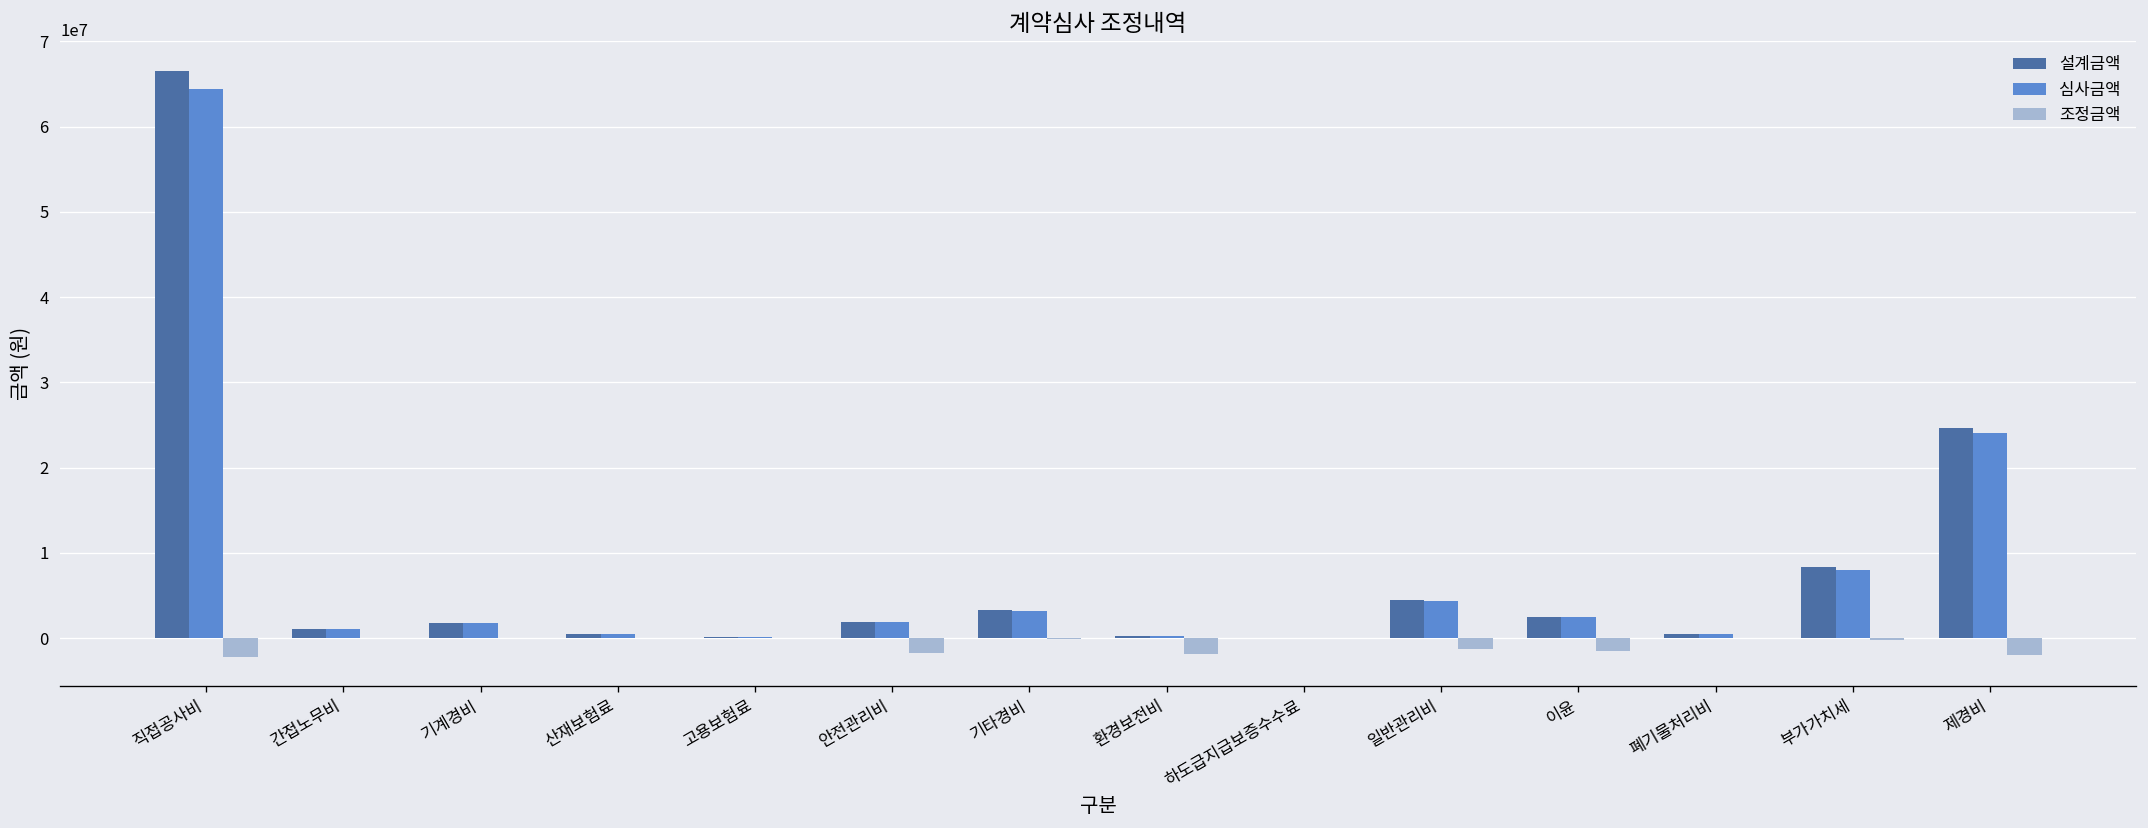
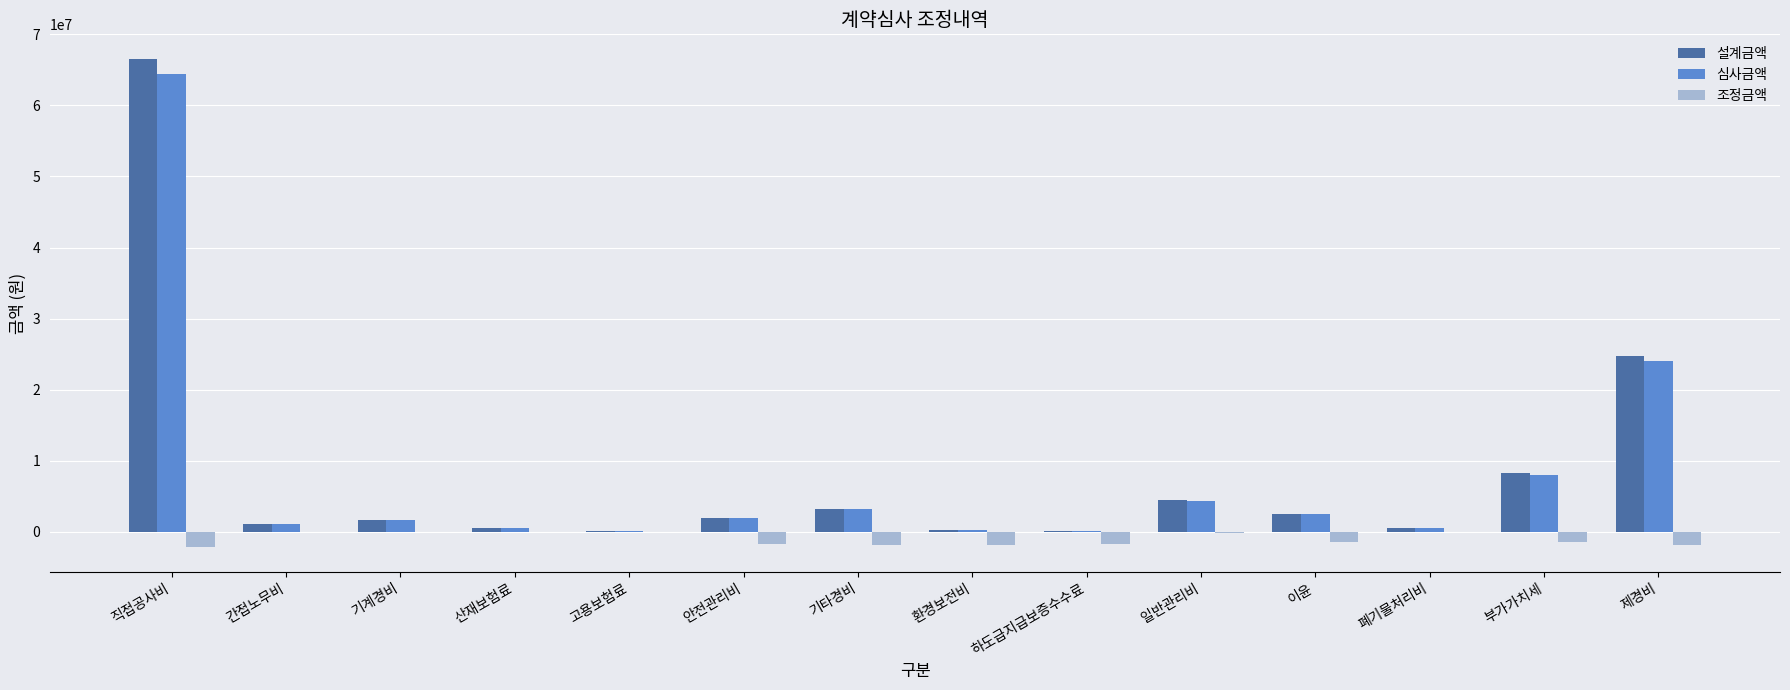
조정금액, 기타경비: 0 -> -2000000
조정금액, 하도급지급보증수수료: 0 -> -2000000
조정금액, 일반관리비: -1000000 -> 0
조정금액, 부가가치세: 0 -> -1000000
